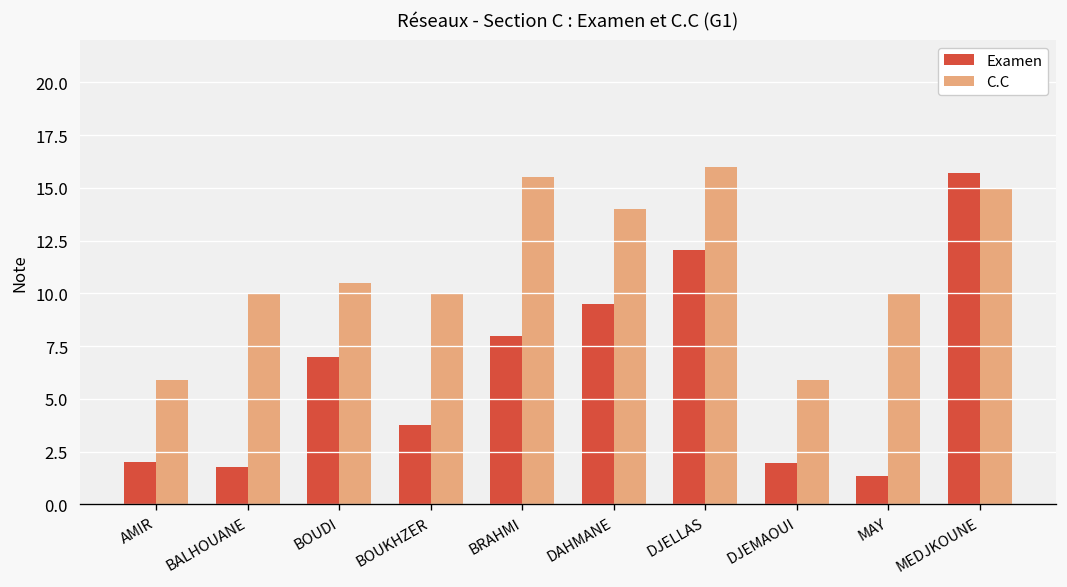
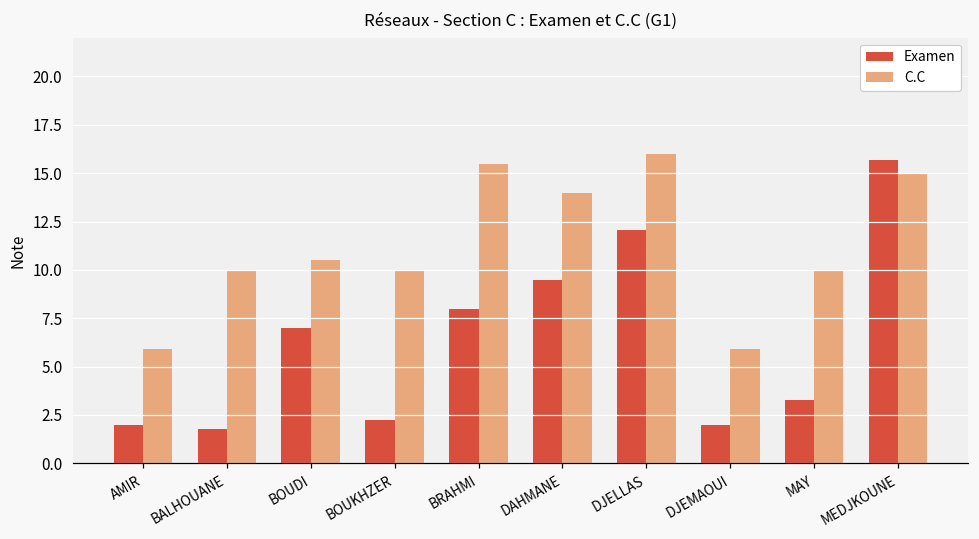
Examen, BOUKHZER: 3.8 -> 2.3
Examen, MAY: 1.4 -> 3.3
